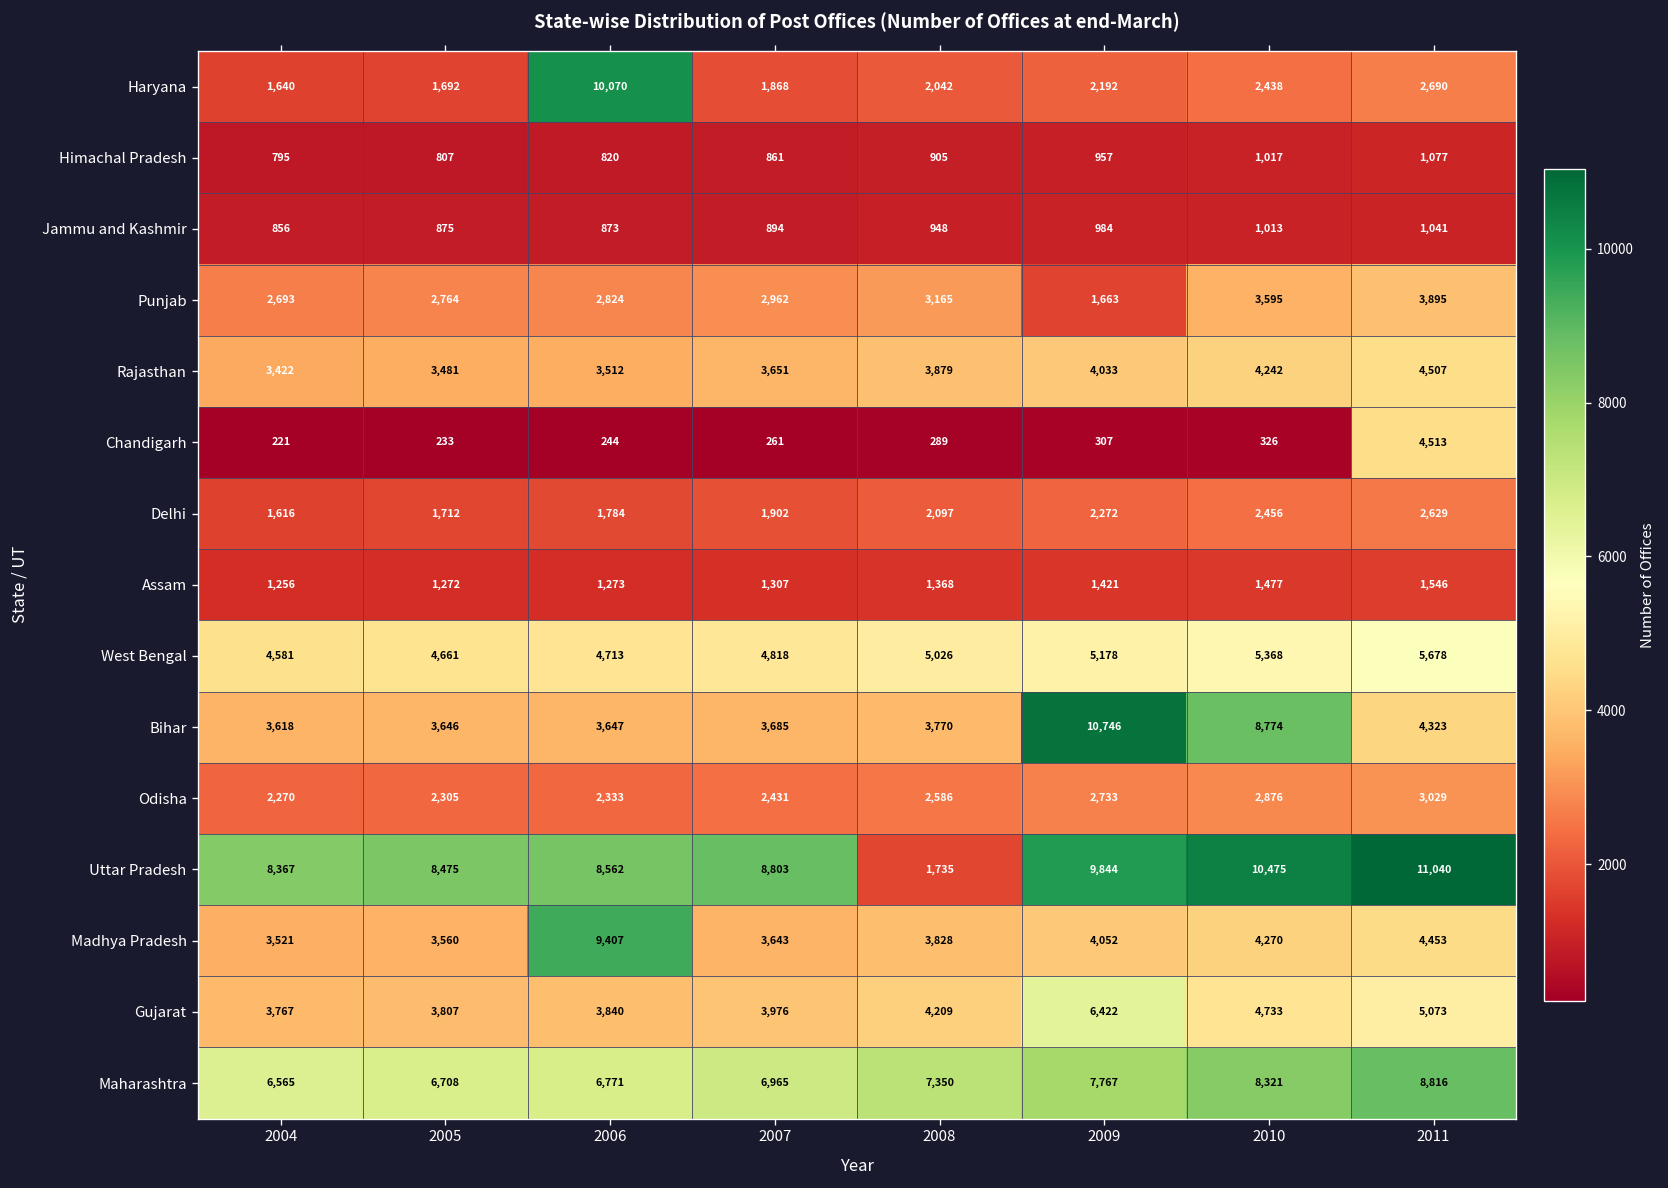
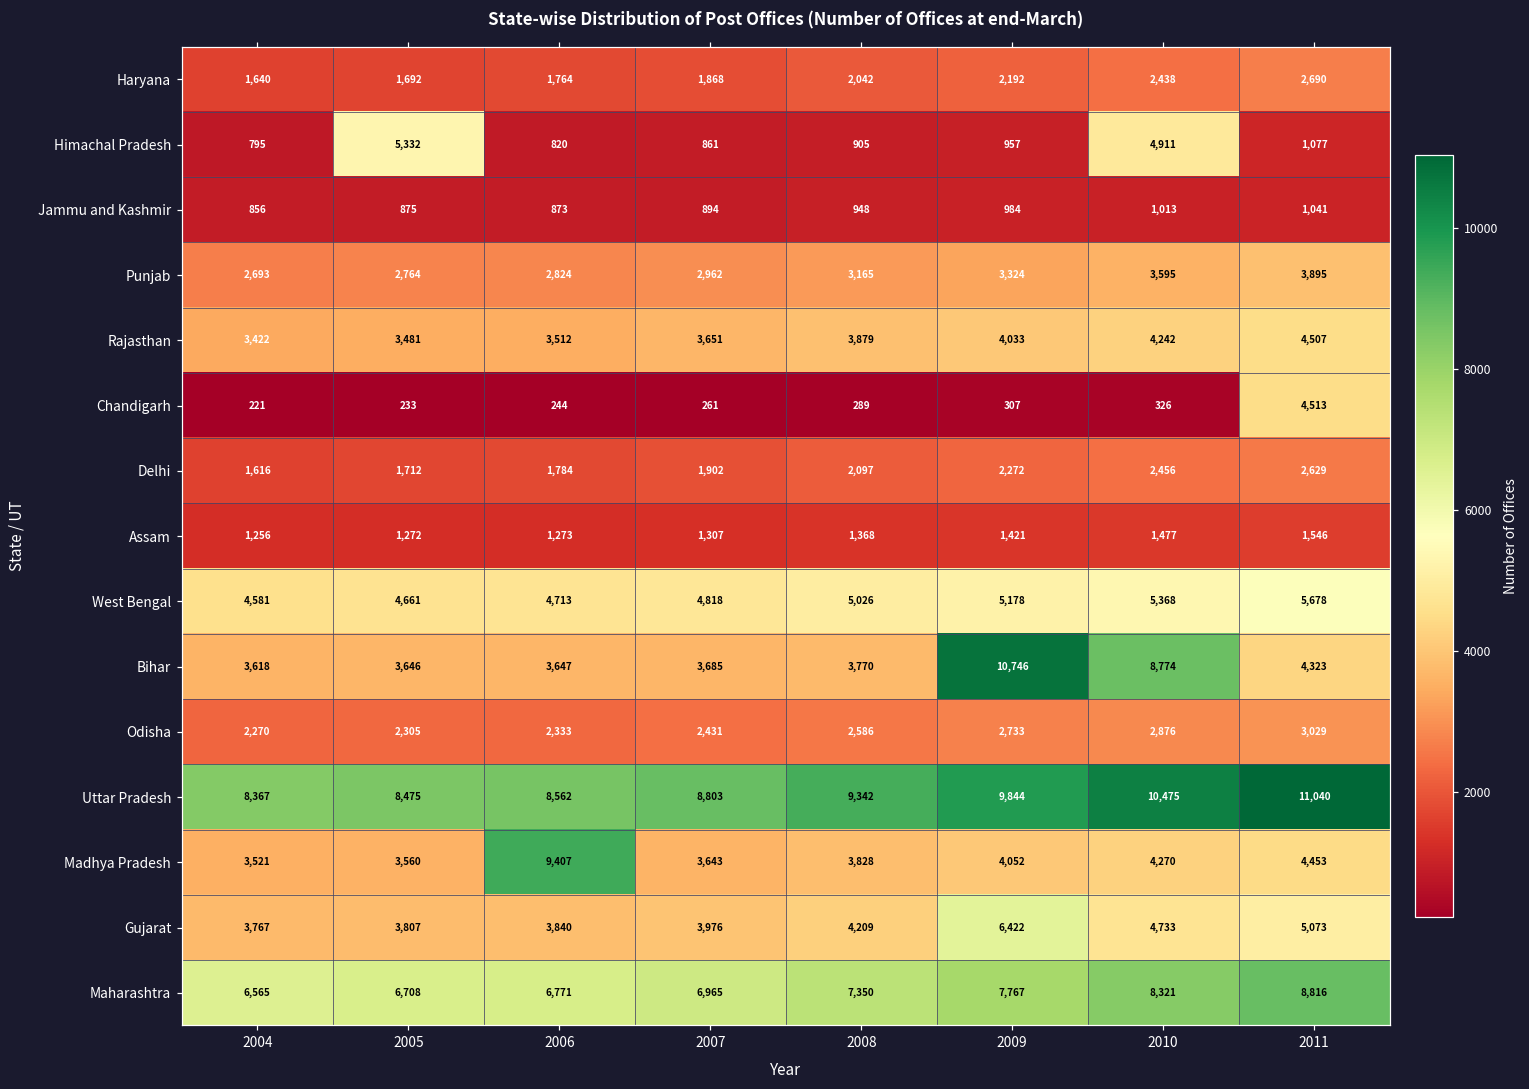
Haryana, 2006: 10,070 -> 1,764
Himachal Pradesh, 2005: 807 -> 5,332
Himachal Pradesh, 2010: 1,017 -> 4,911
Punjab, 2009: 1,663 -> 3,324
Uttar Pradesh, 2008: 1,735 -> 9,342
